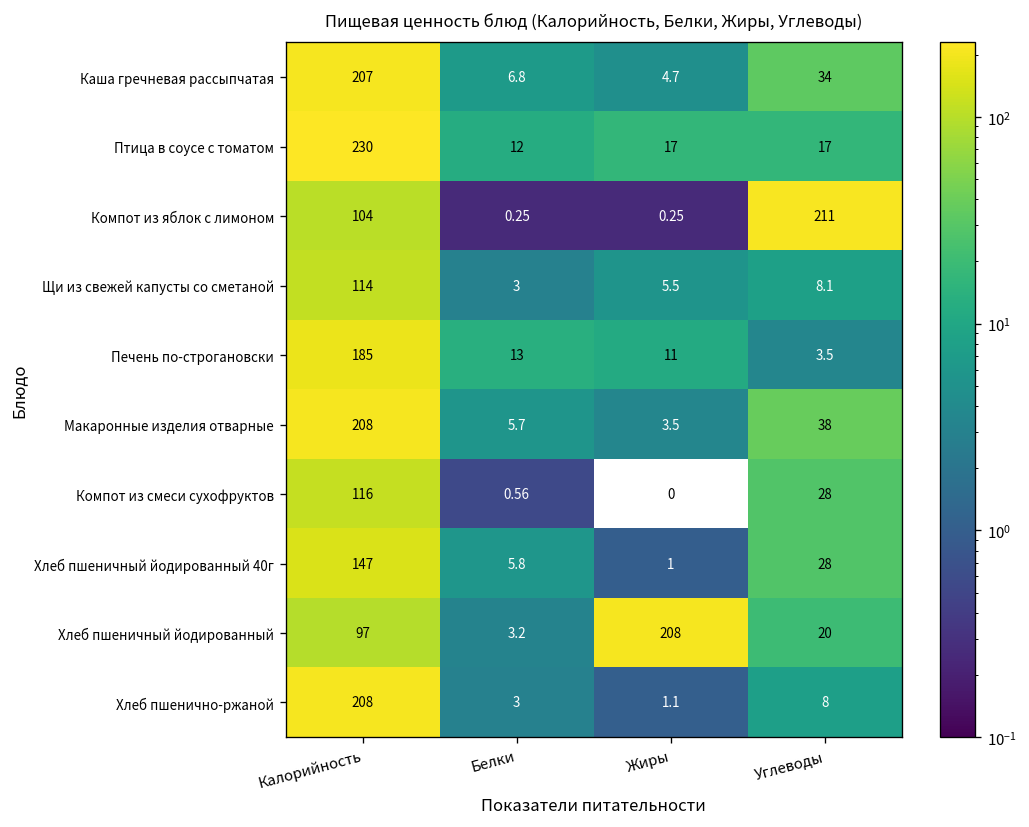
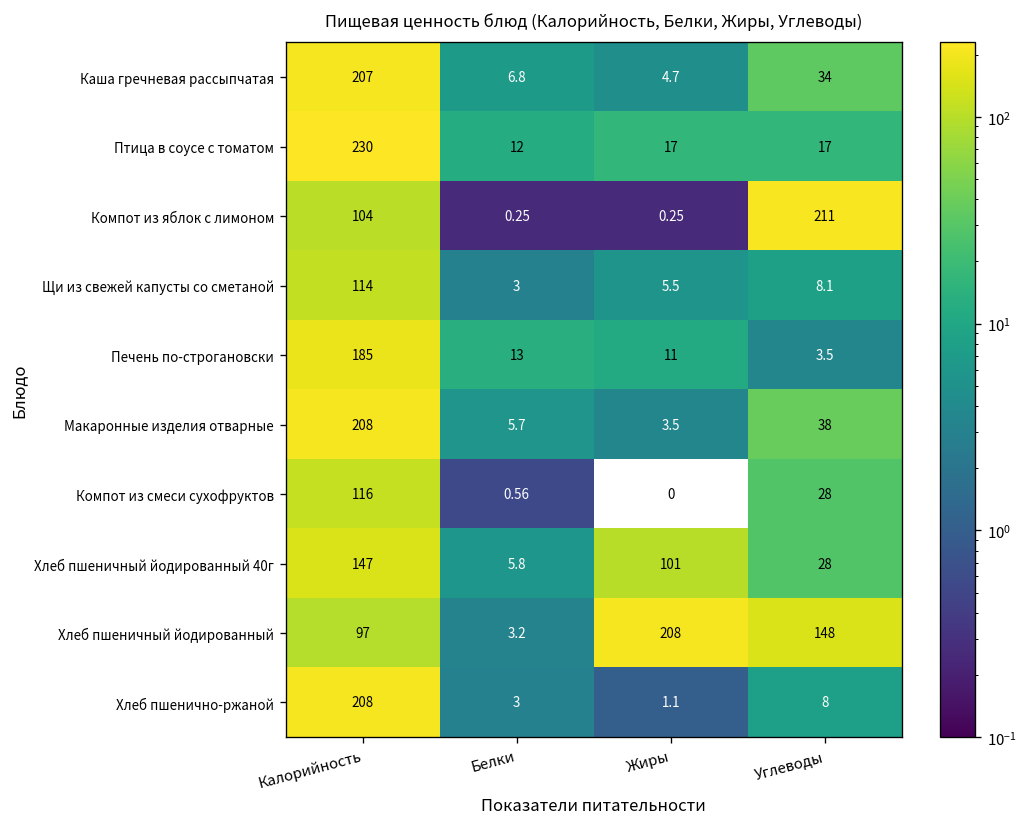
Хлеб пшеничный йодированный 40г, Жиры: 1 -> 101
Хлеб пшеничный йодированный, Углеводы: 20 -> 148
